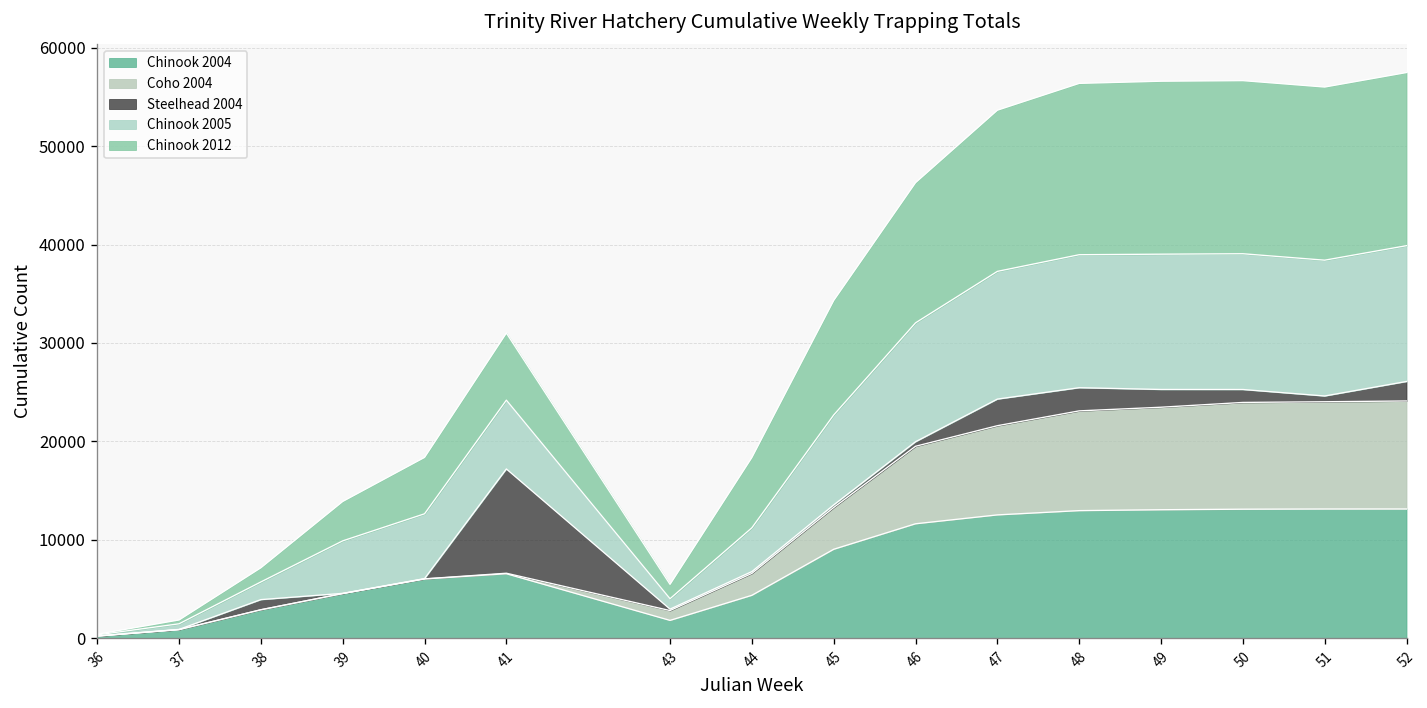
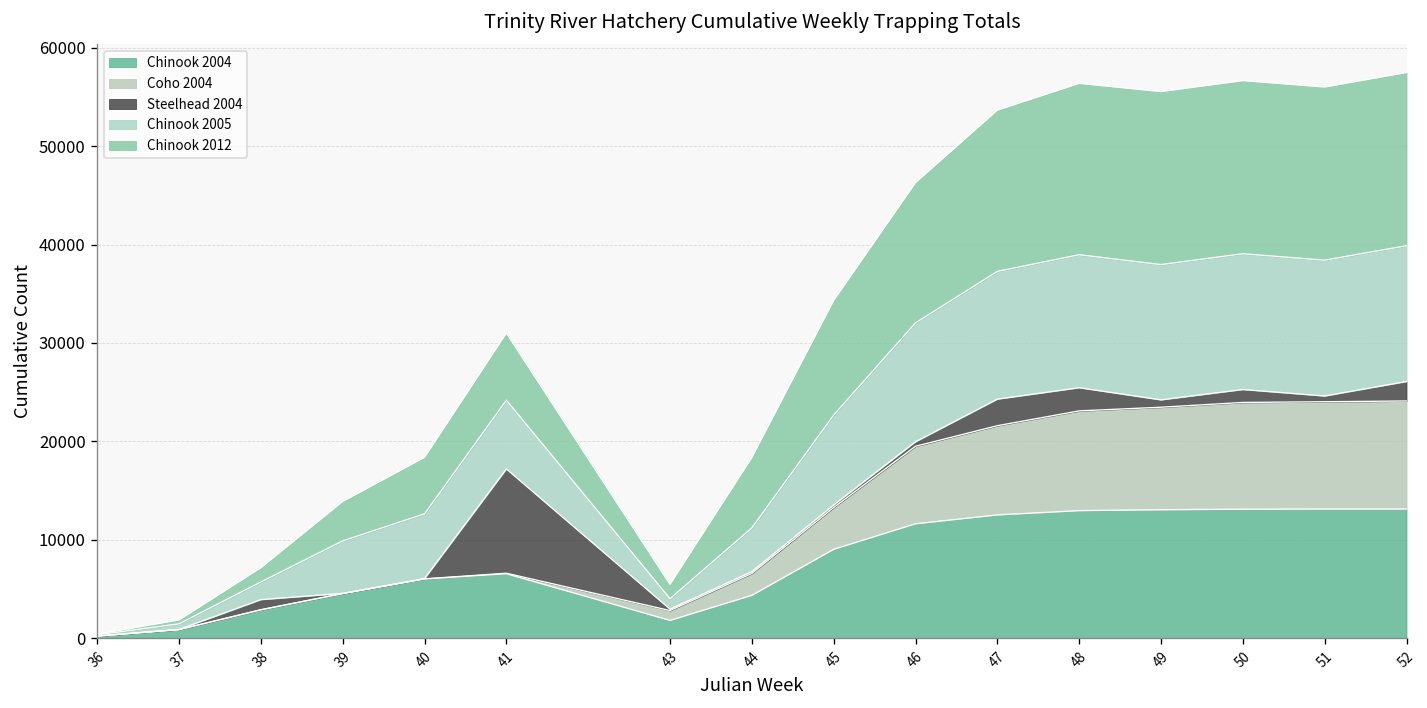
Steelhead 2004, 49: 2000 -> 1000
